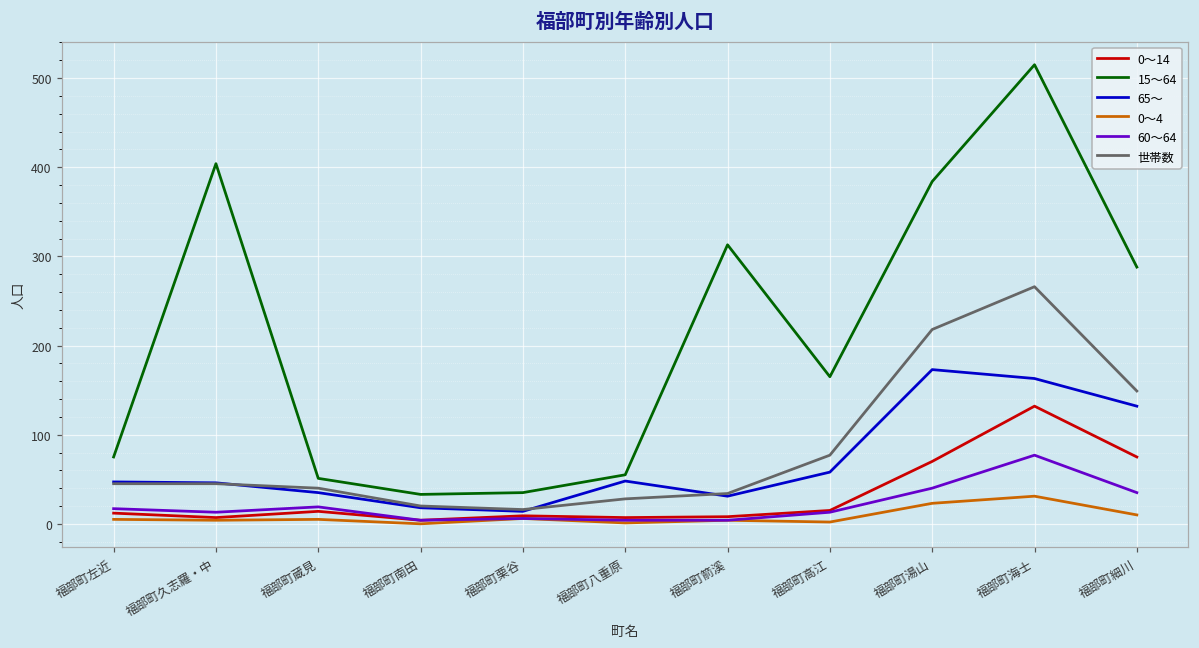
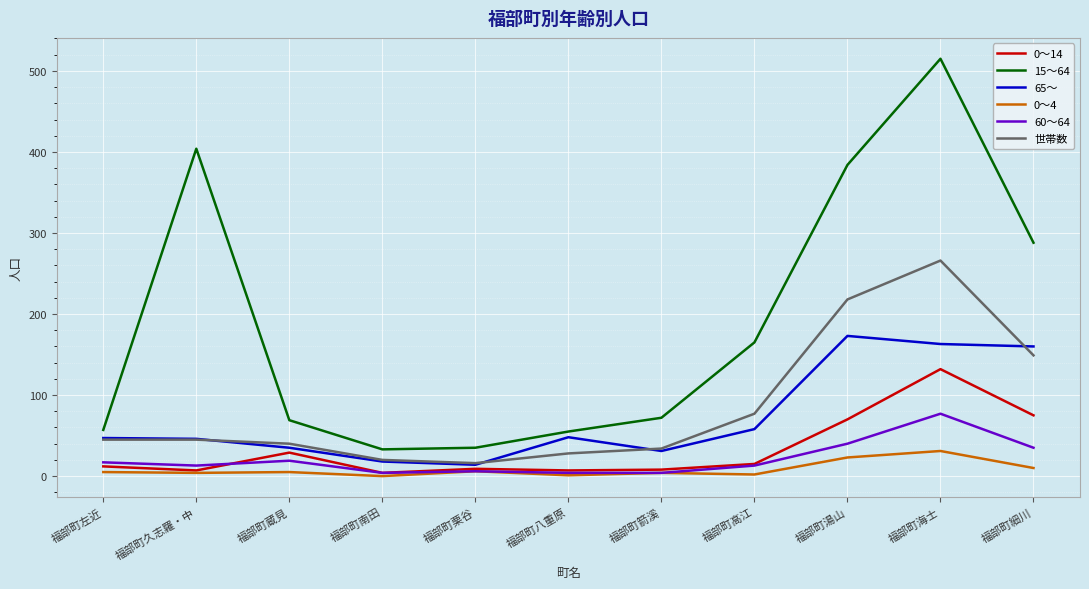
15～64, 福部町左近: 80 -> 60
0～14, 福部町蔵見: 10 -> 30
15～64, 福部町蔵見: 50 -> 70
15～64, 福部町箭溪: 310 -> 70
65～, 福部町細川: 130 -> 160
